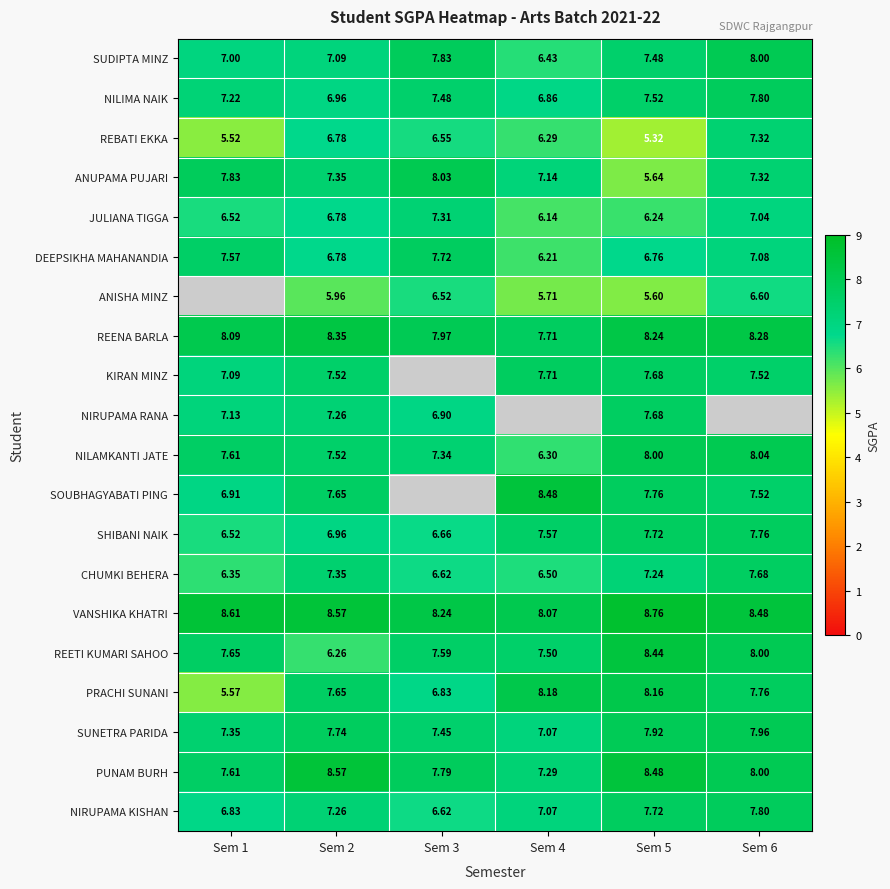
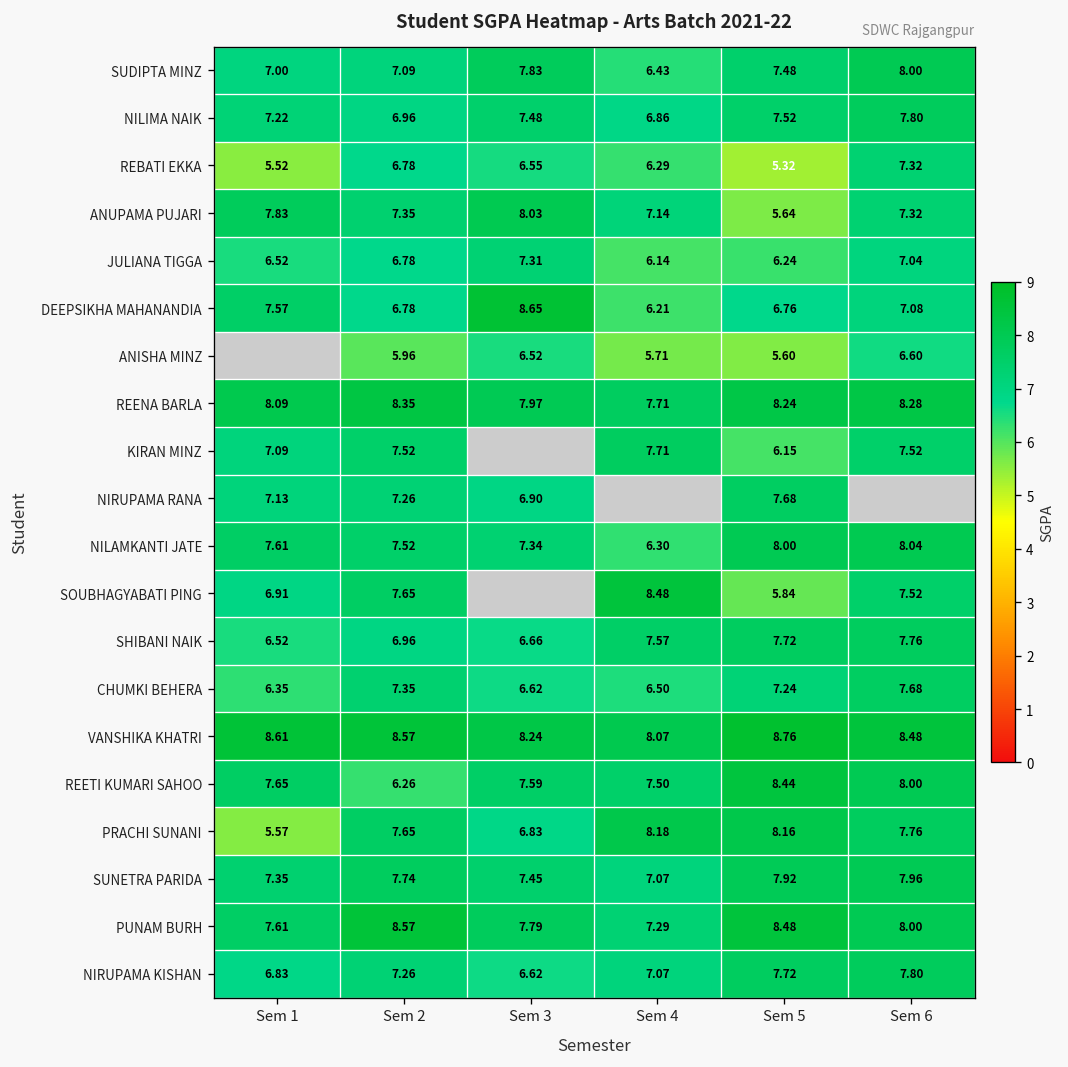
DEEPSIKHA MAHANANDIA, Sem 3: 7.72 -> 8.65
KIRAN MINZ, Sem 5: 7.68 -> 6.15
SOUBHAGYABATI PING, Sem 5: 7.76 -> 5.84
